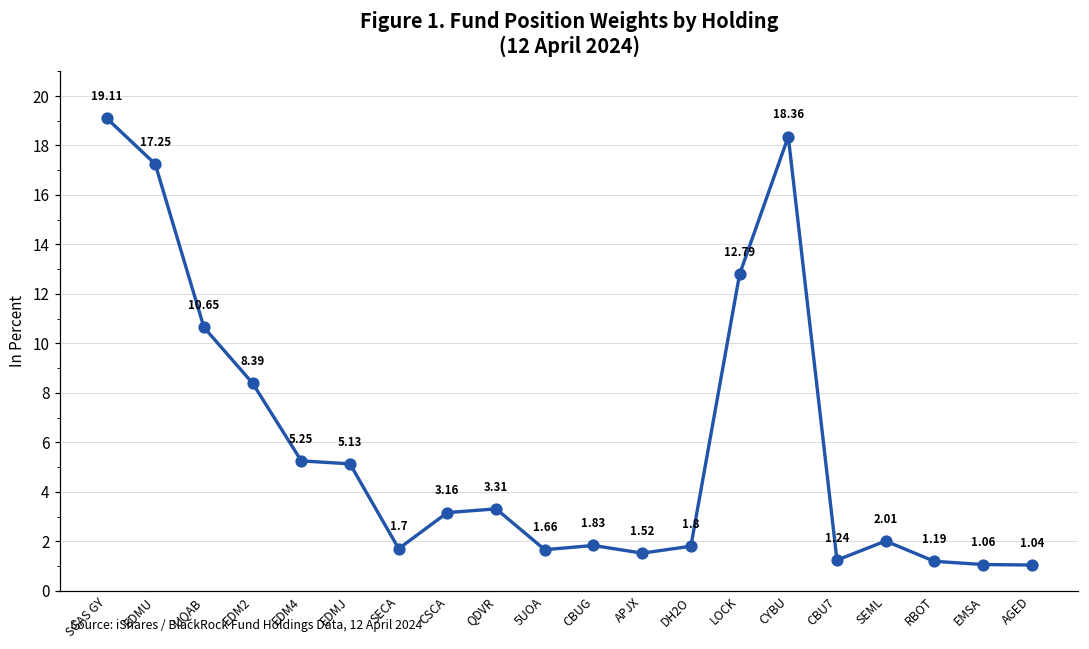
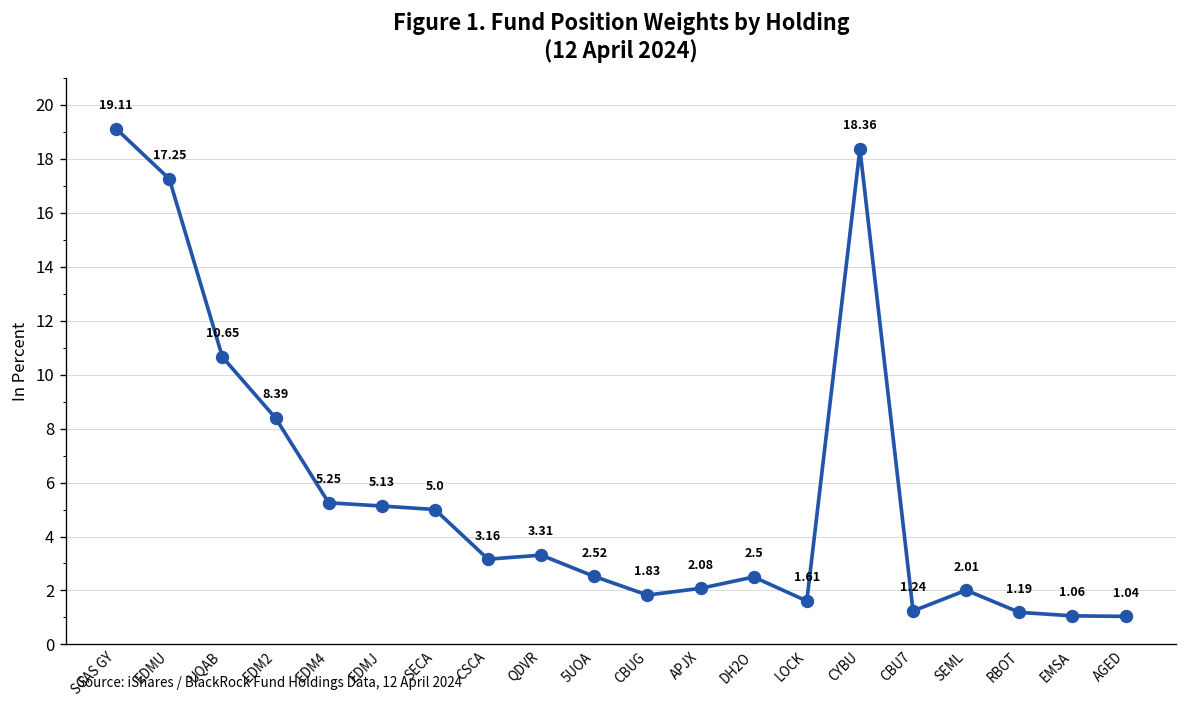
SECA: 1.7 -> 5.0
5UOA: 1.66 -> 2.52
APJX: 1.52 -> 2.08
DH2O: 1.8 -> 2.5
LOCK: 12.79 -> 1.61
